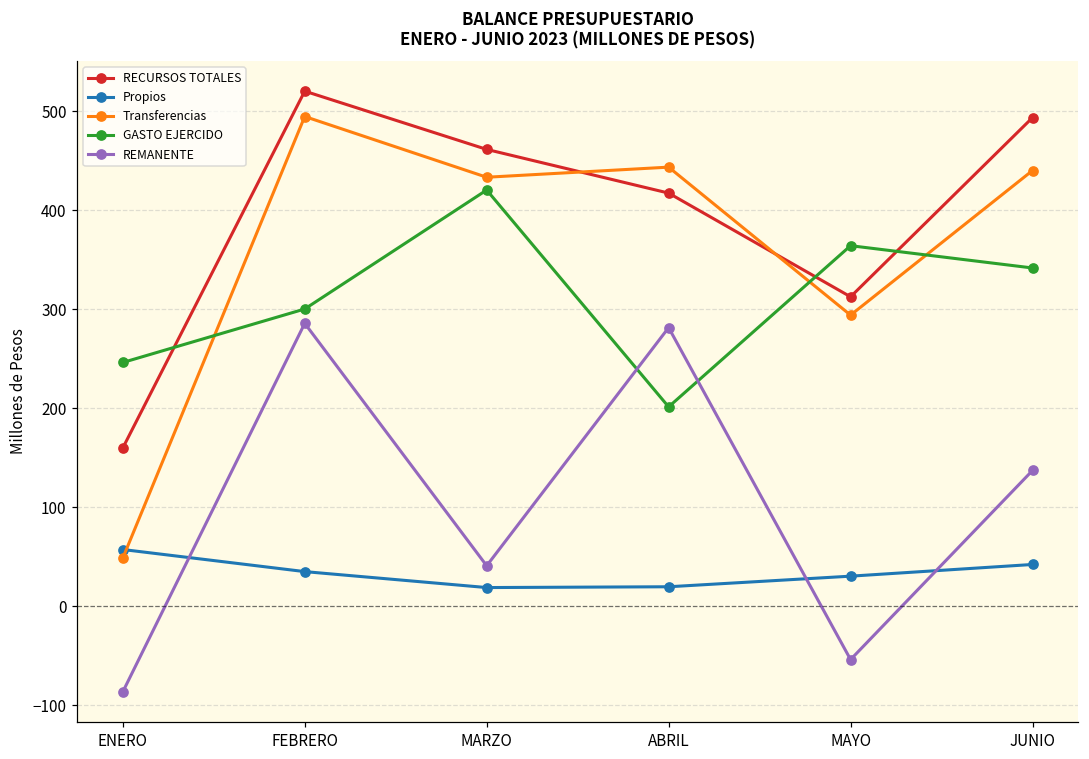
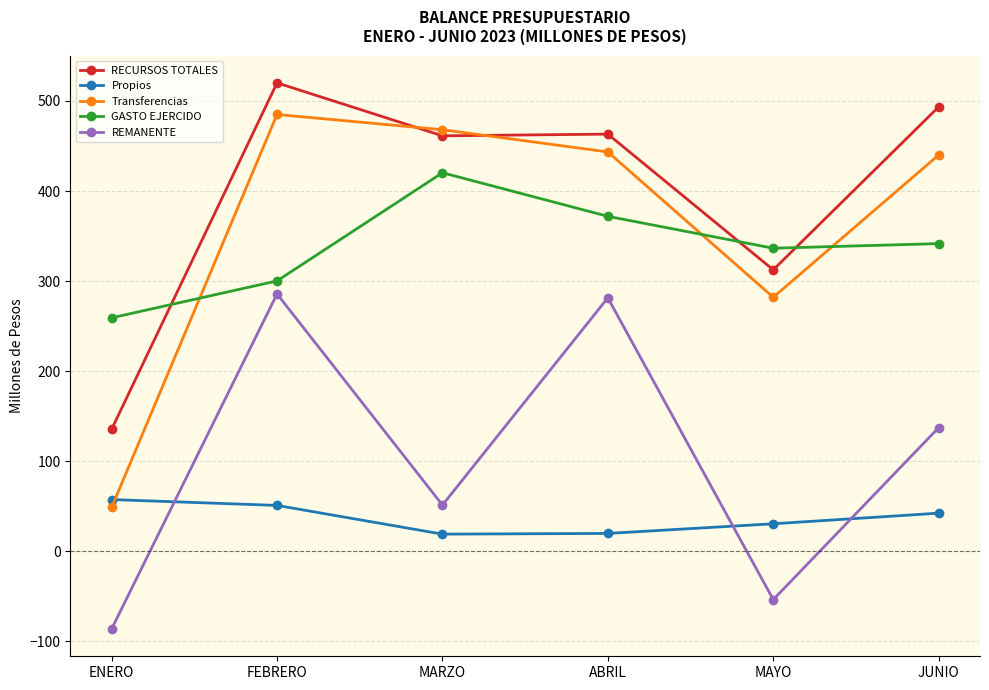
RECURSOS TOTALES, ENERO: 160 -> 140
GASTO EJERCIDO, ENERO: 250 -> 260
Propios, FEBRERO: 40 -> 50
Transferencias, FEBRERO: 495 -> 485
Transferencias, MARZO: 430 -> 470
REMANENTE, MARZO: 40 -> 50
RECURSOS TOTALES, ABRIL: 420 -> 460
GASTO EJERCIDO, ABRIL: 200 -> 370
Transferencias, MAYO: 290 -> 280
GASTO EJERCIDO, MAYO: 360 -> 340
